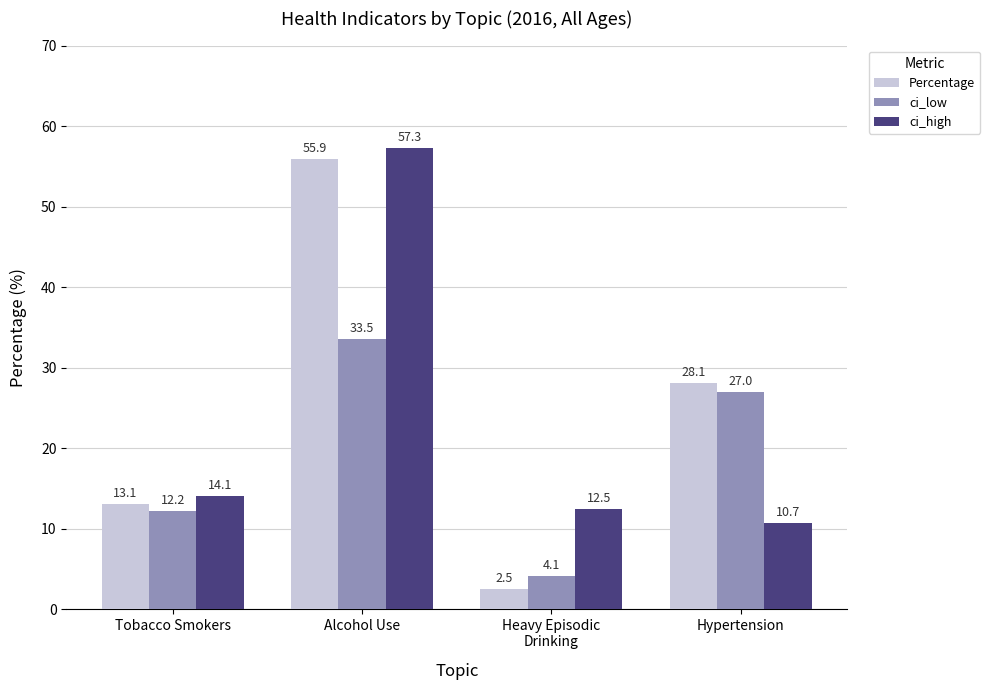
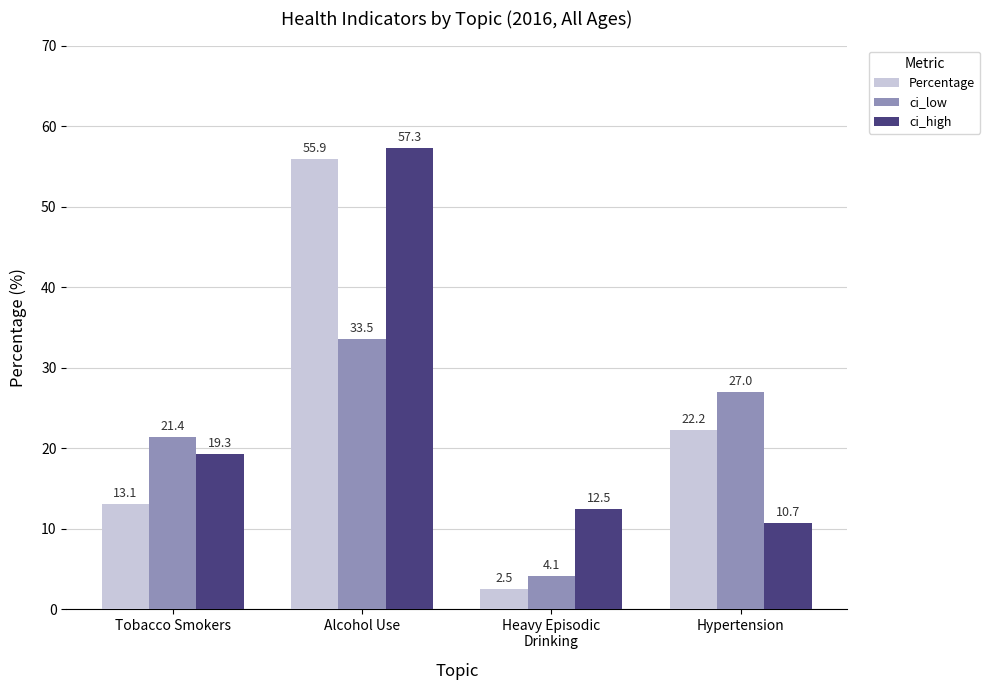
ci_low, Tobacco Smokers: 12.2 -> 21.4
ci_high, Tobacco Smokers: 14.1 -> 19.3
Percentage, Hypertension: 28.1 -> 22.2
